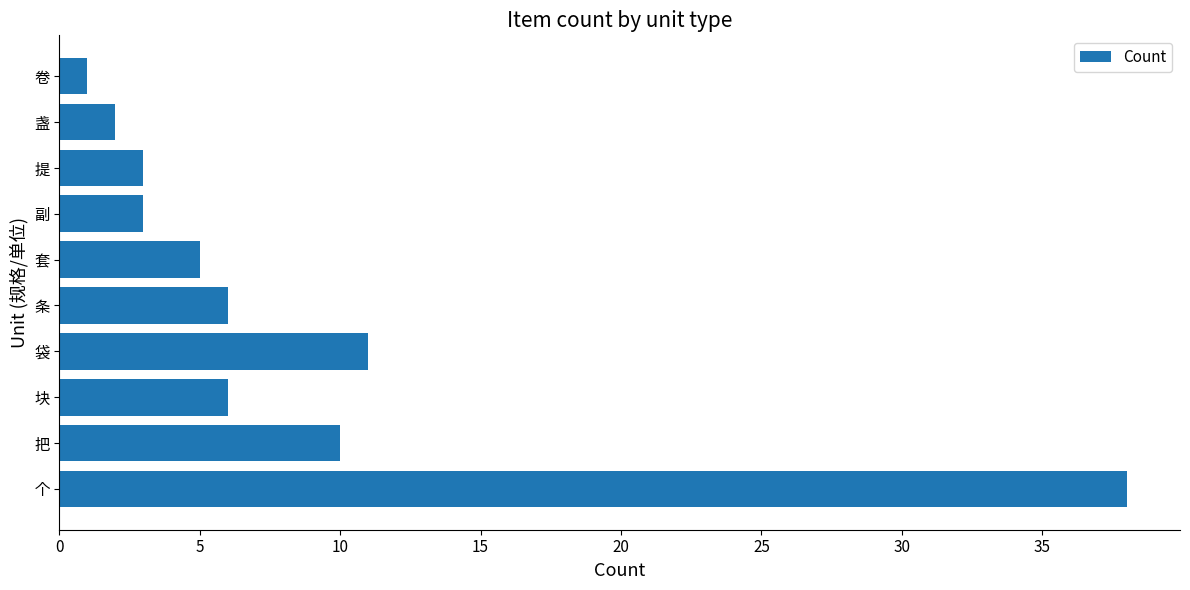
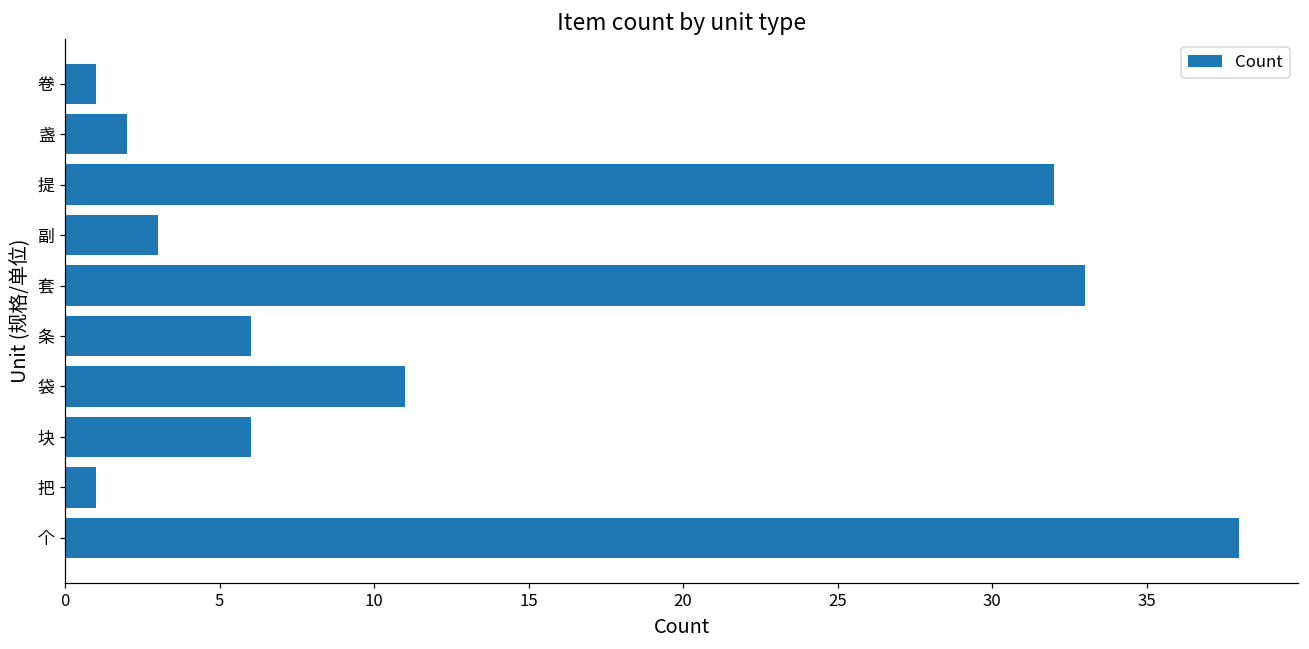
提: 3 -> 32
套: 5 -> 33
把: 10 -> 1
